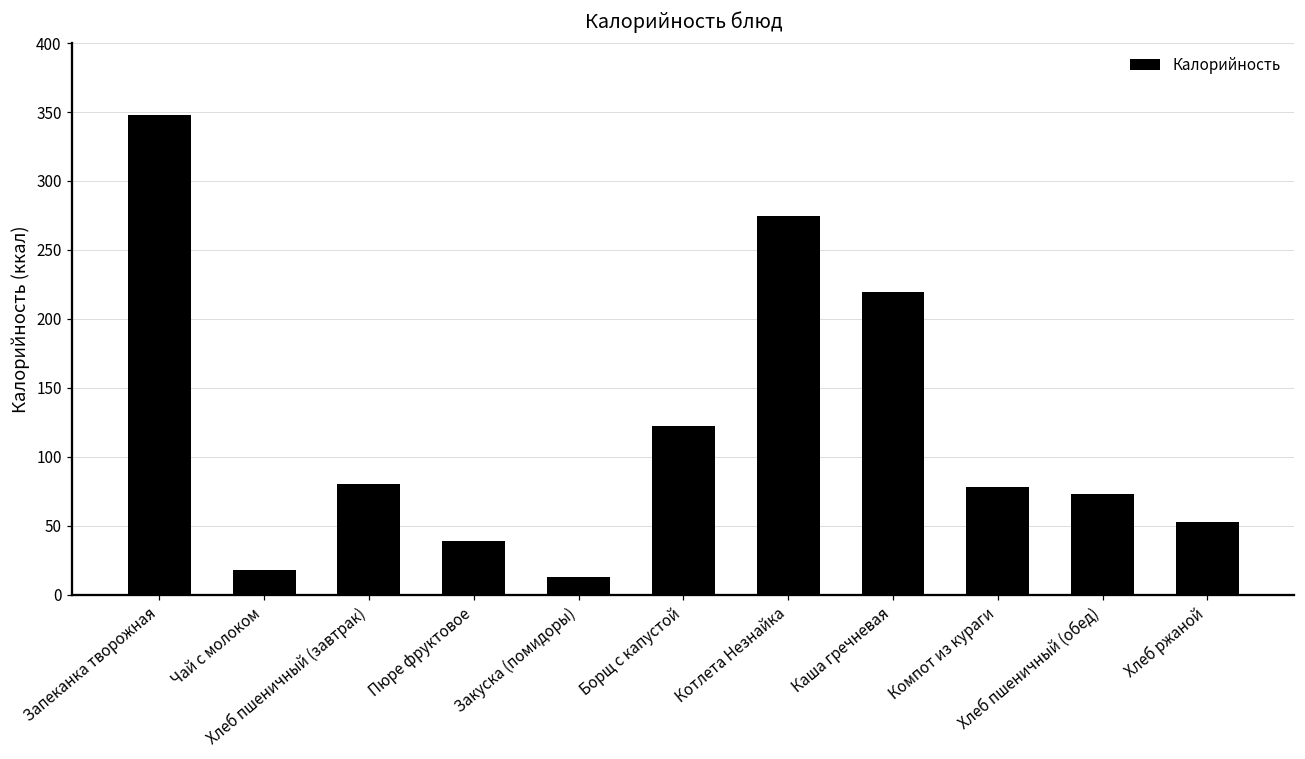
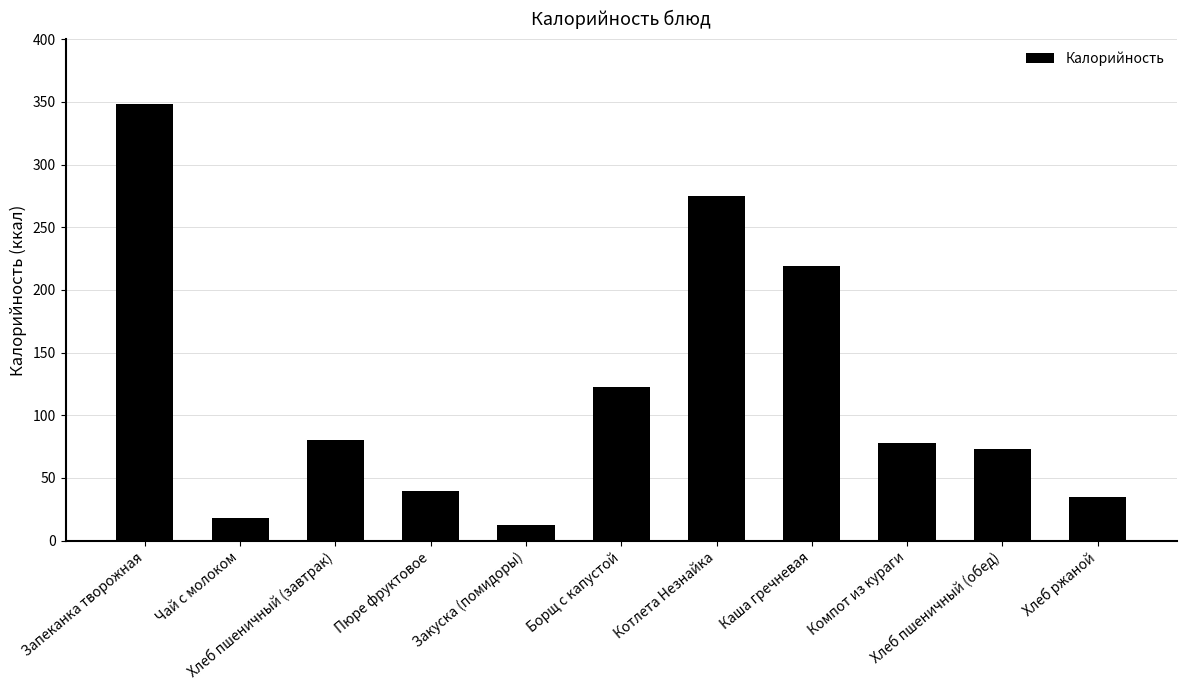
Хлеб ржаной: 53 -> 35
